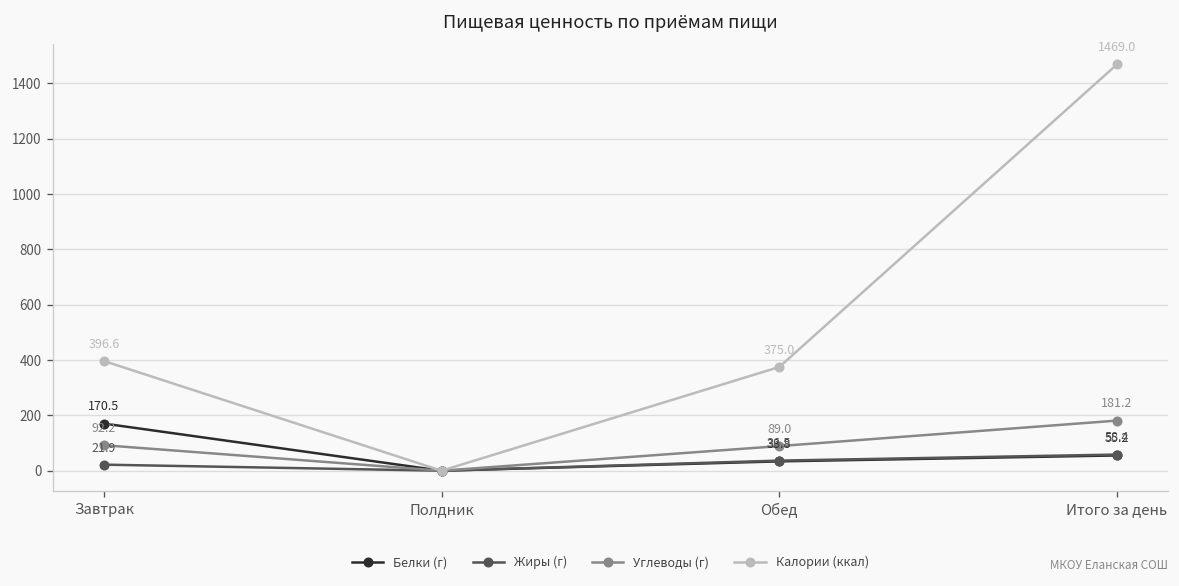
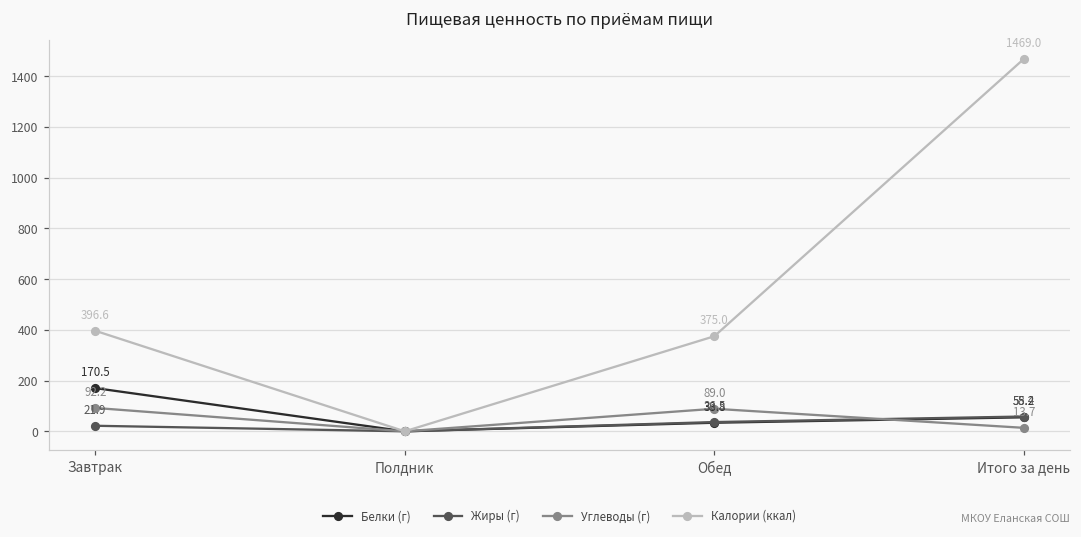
Углеводы (г), Итого за день: 181.2 -> 13.7
